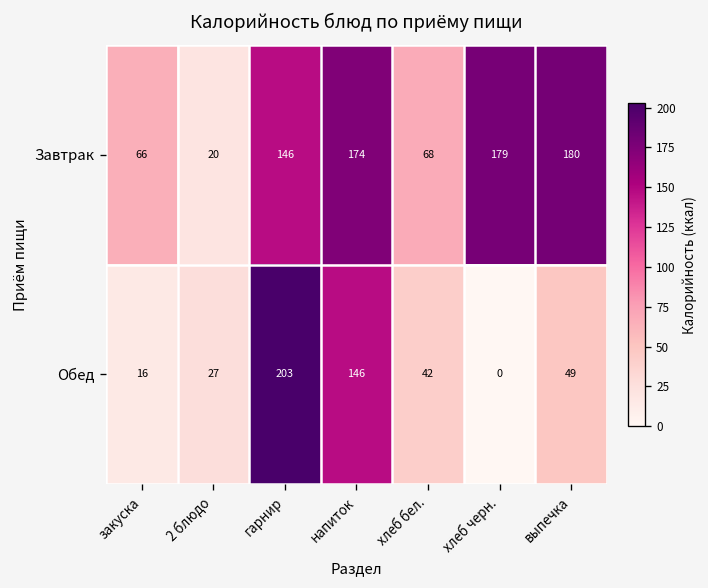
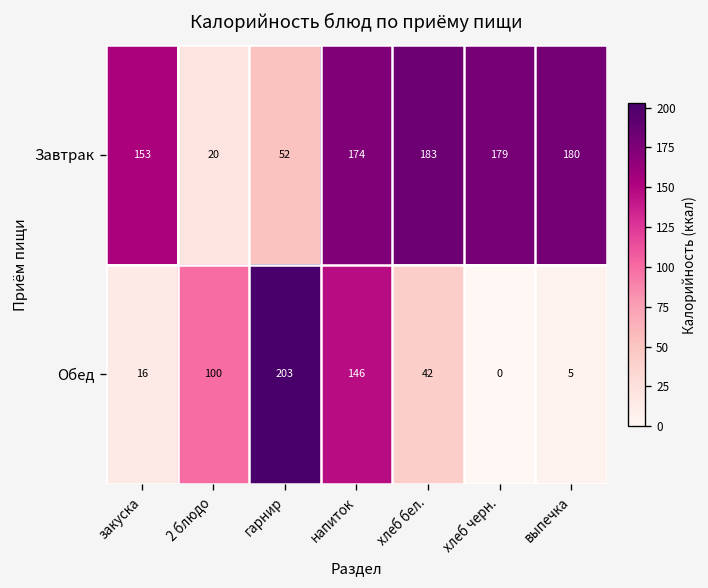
Завтрак, закуска: 66 -> 153
Завтрак, гарнир: 146 -> 52
Завтрак, хлеб бел.: 68 -> 183
Обед, 2 блюдо: 27 -> 100
Обед, выпечка: 49 -> 5
